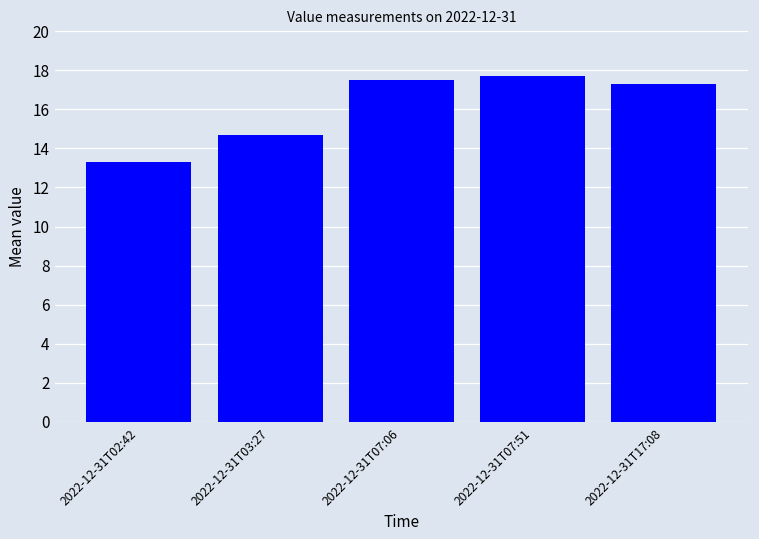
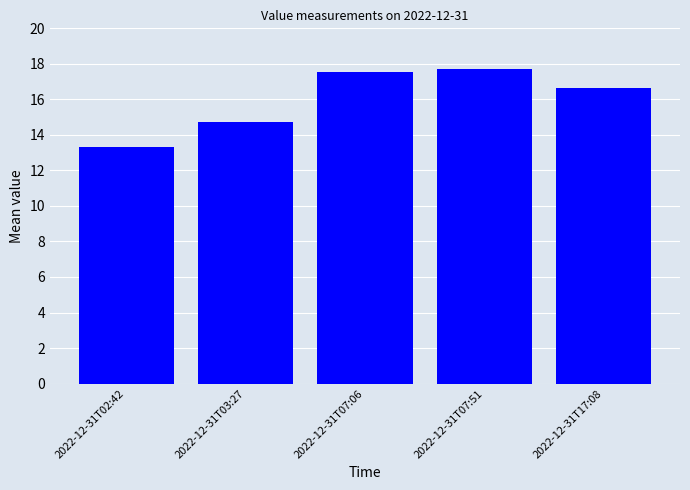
2022-12-31T17:08: 17.3 -> 16.6
